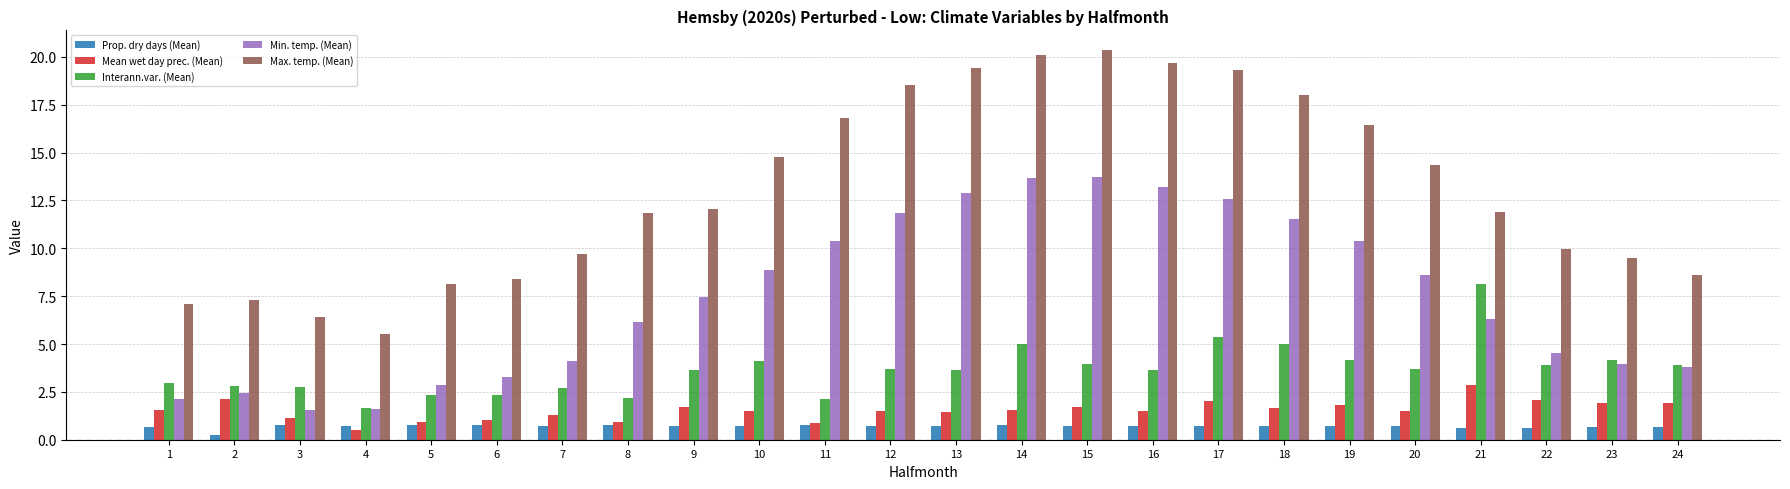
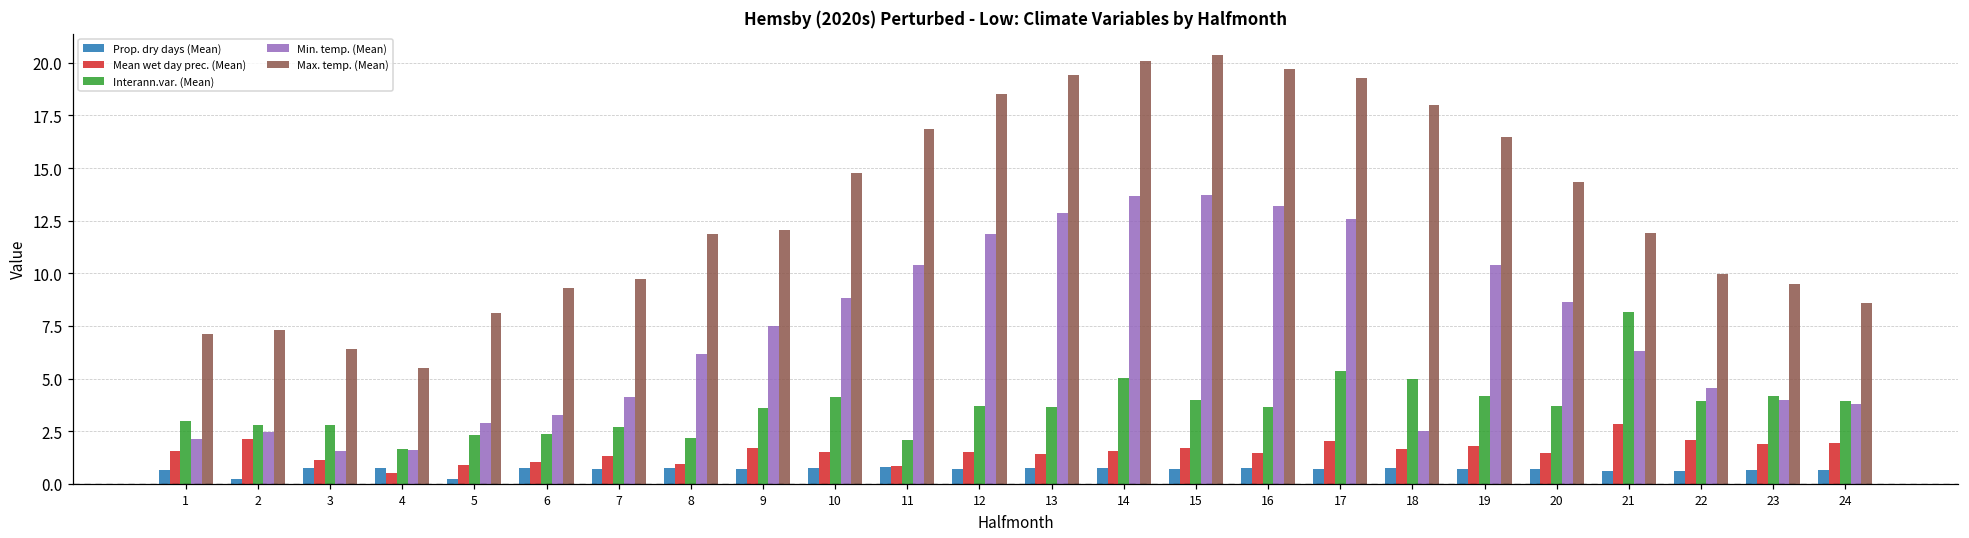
Prop. dry days (Mean), 5: 0.8 -> 0.2
Max. temp. (Mean), 6: 8.4 -> 9.3
Min. temp. (Mean), 18: 11.5 -> 2.5
